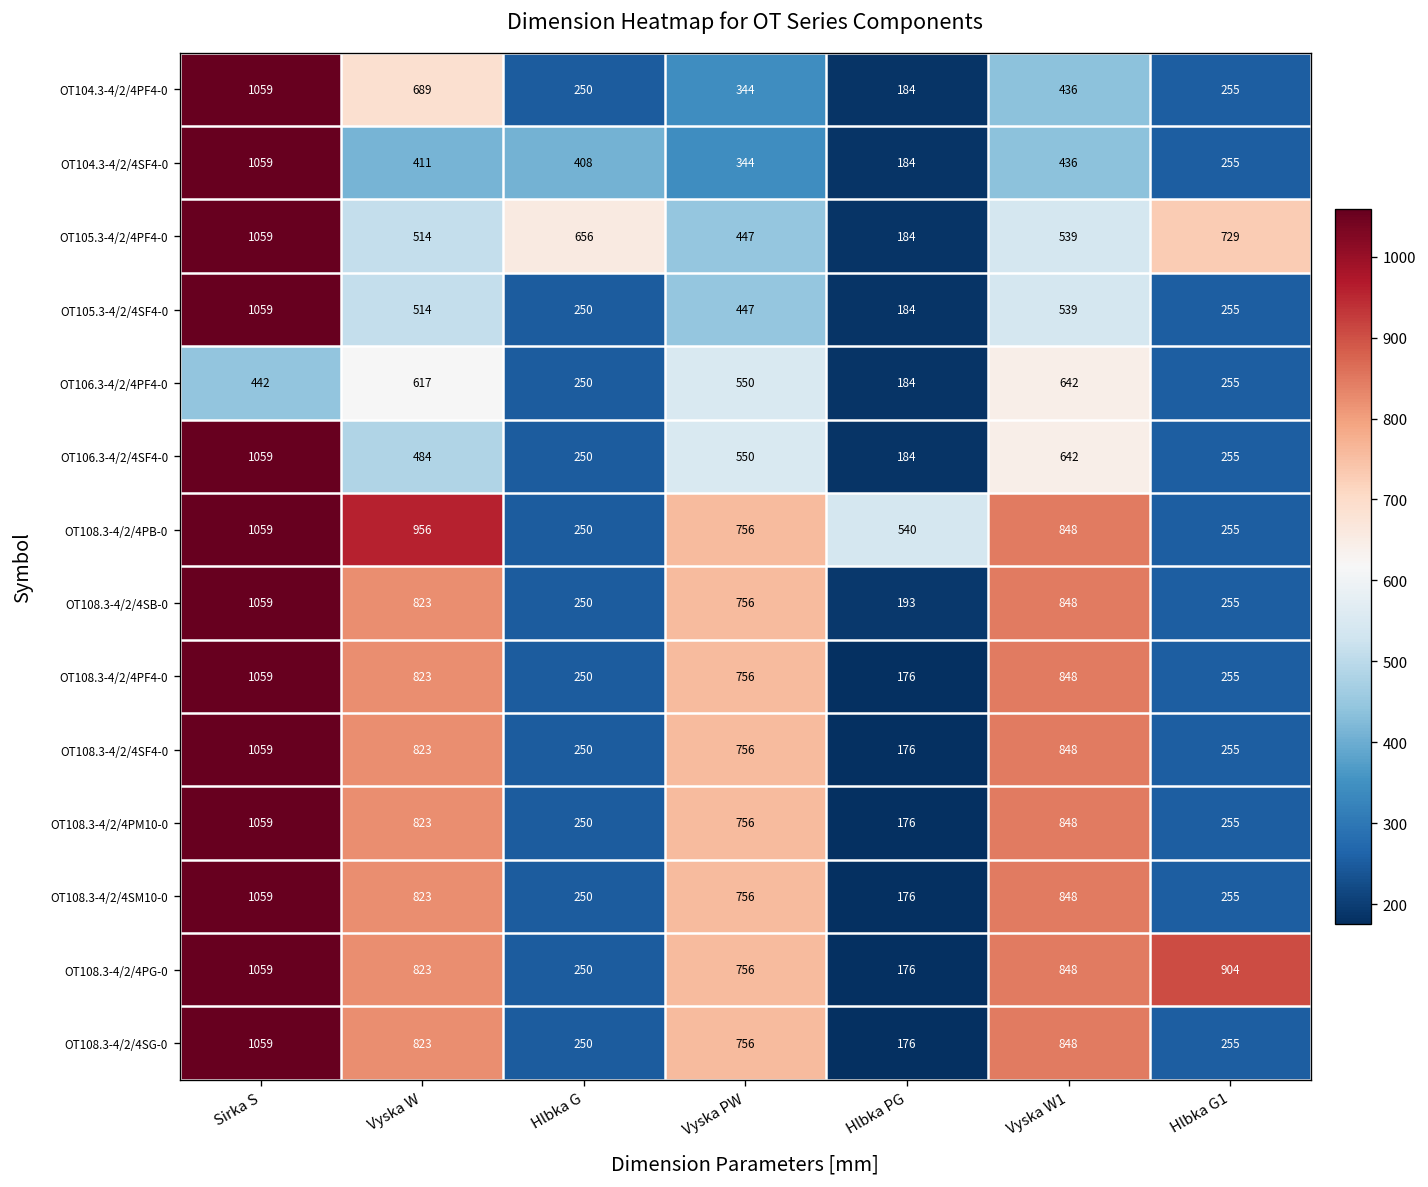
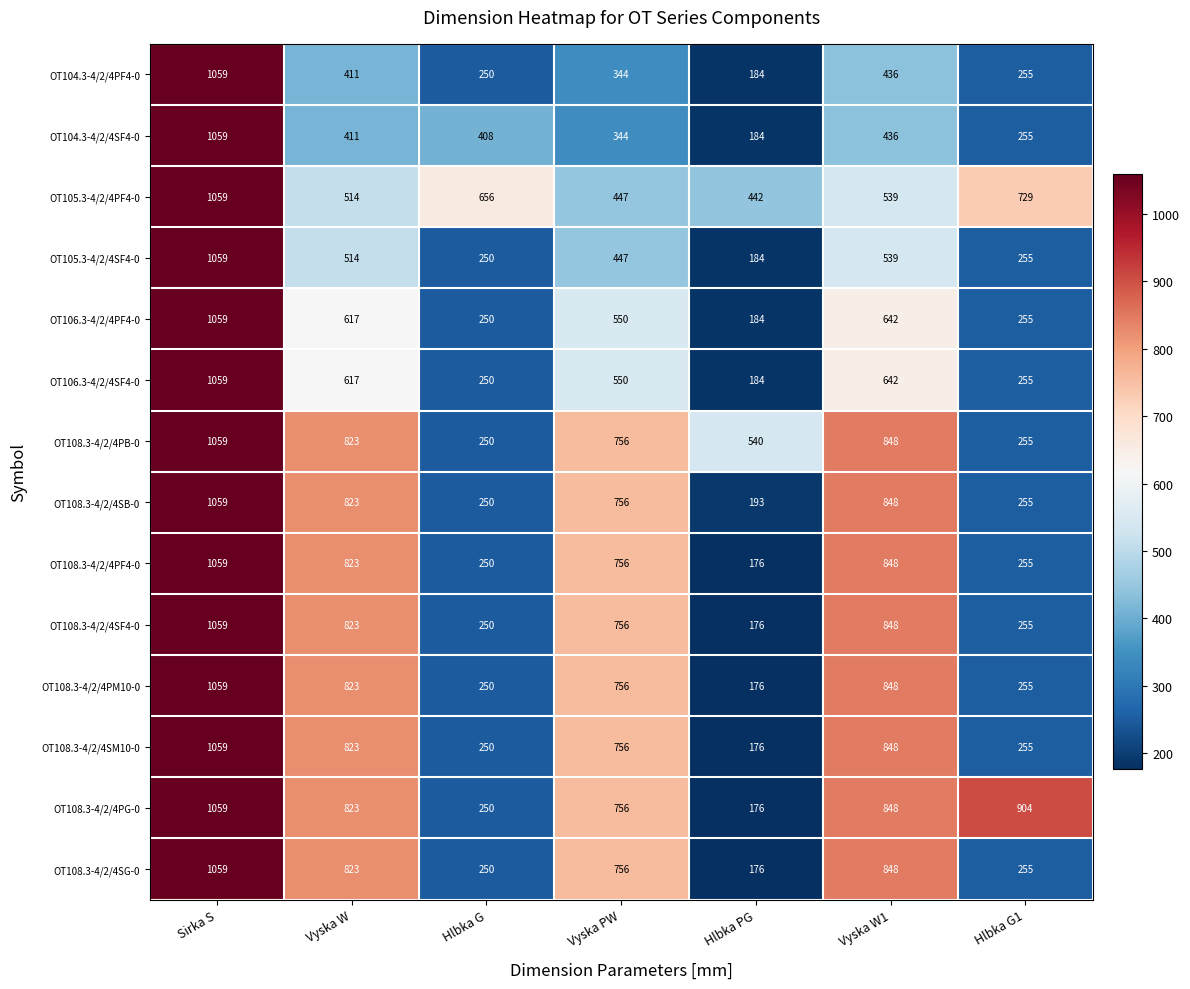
OT104.3-4/2/4PF4-0, Vyska W: 689 -> 411
OT105.3-4/2/4PF4-0, Hlbka PG: 184 -> 442
OT106.3-4/2/4PF4-0, Sirka S: 442 -> 1059
OT106.3-4/2/4SF4-0, Vyska W: 484 -> 617
OT108.3-4/2/4PB-0, Vyska W: 956 -> 823
